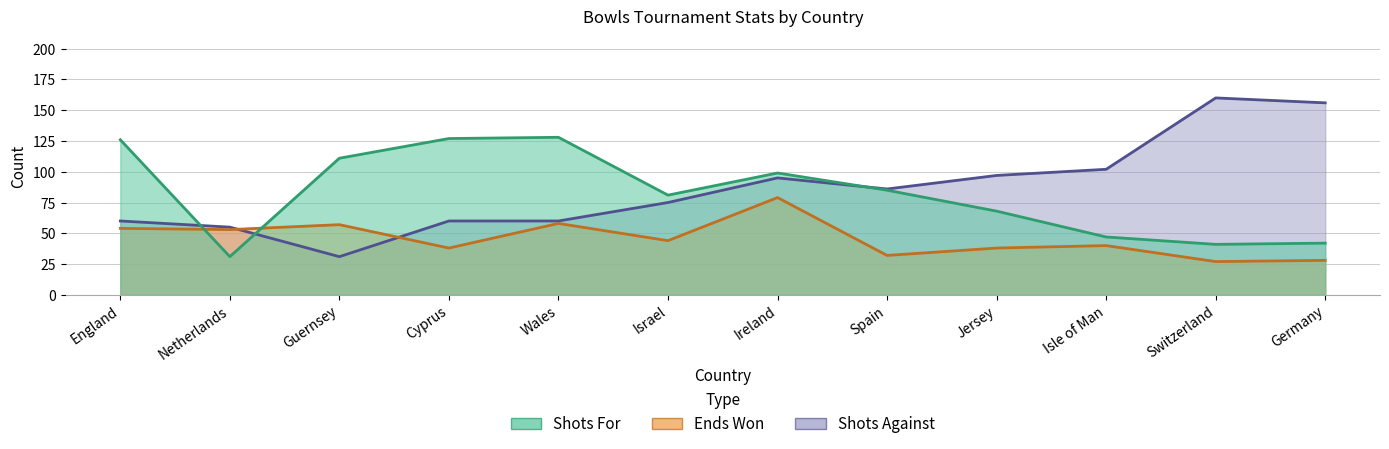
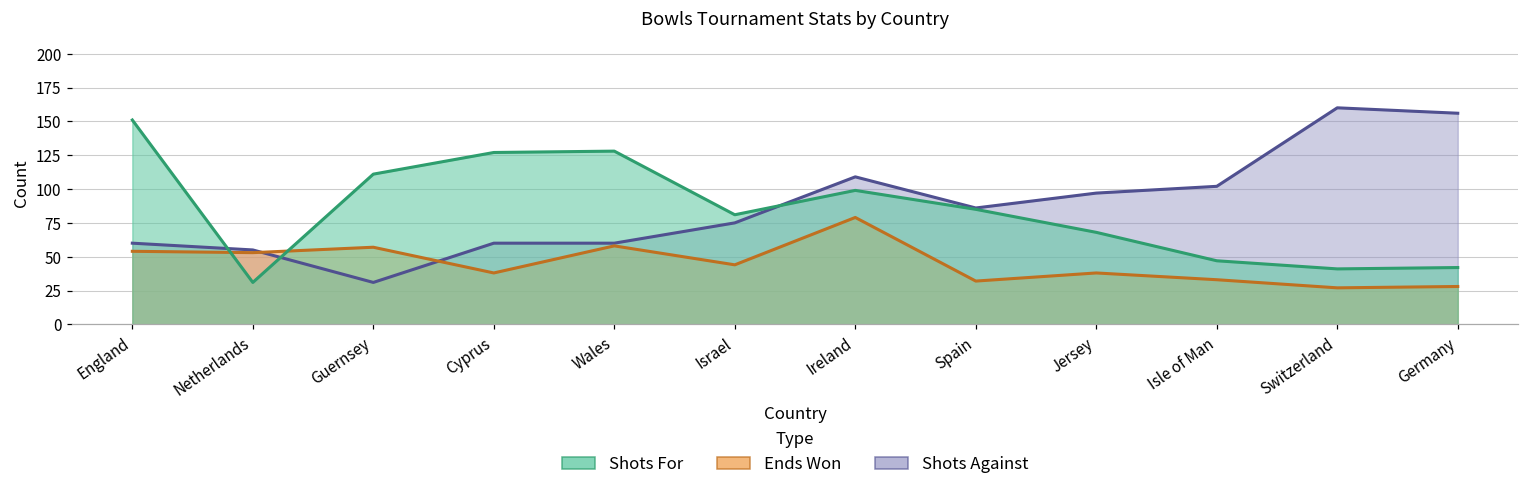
Shots For, England: 126 -> 151
Shots Against, Ireland: 95 -> 109
Ends Won, Isle of Man: 40 -> 33
